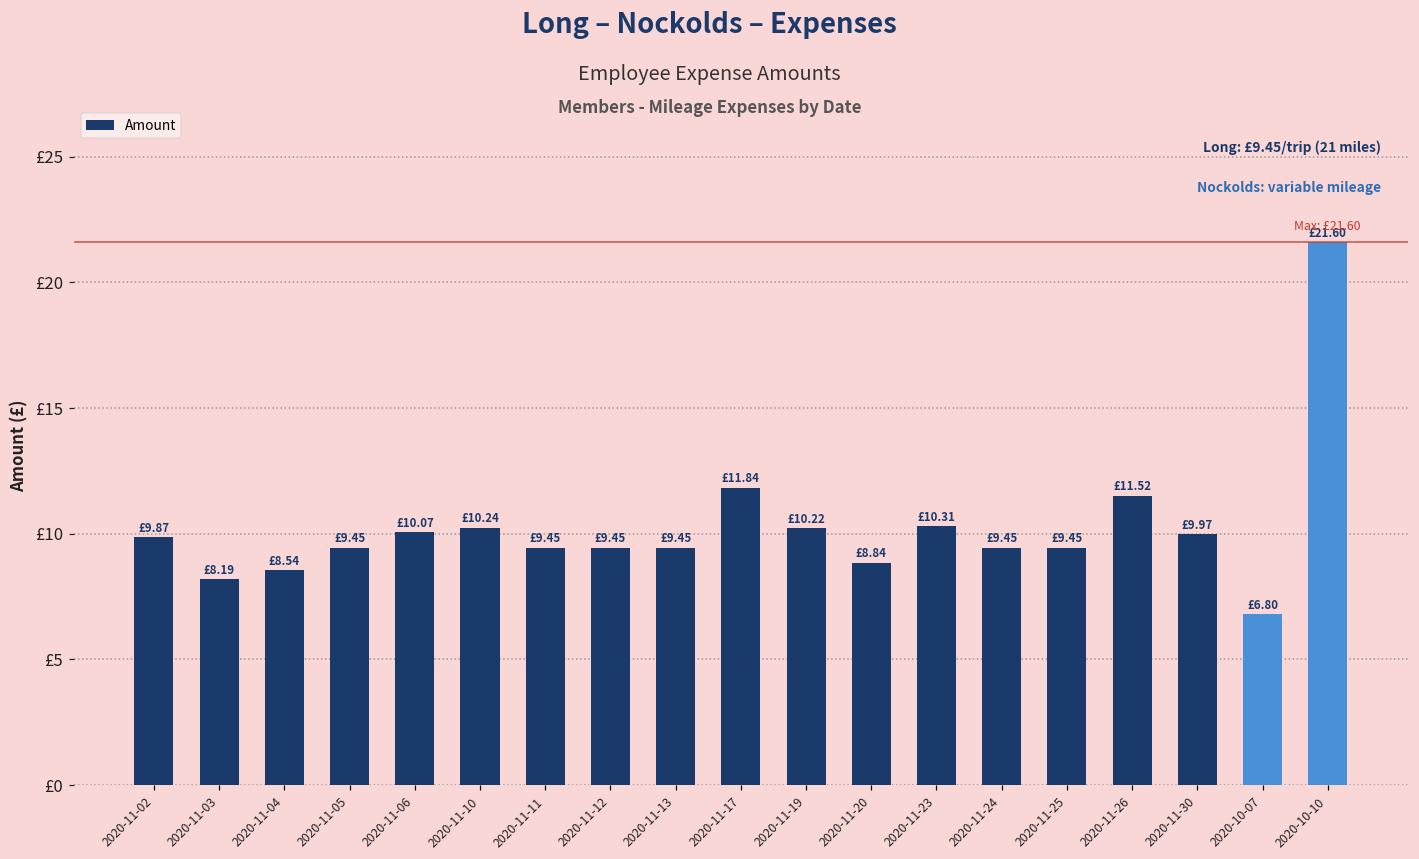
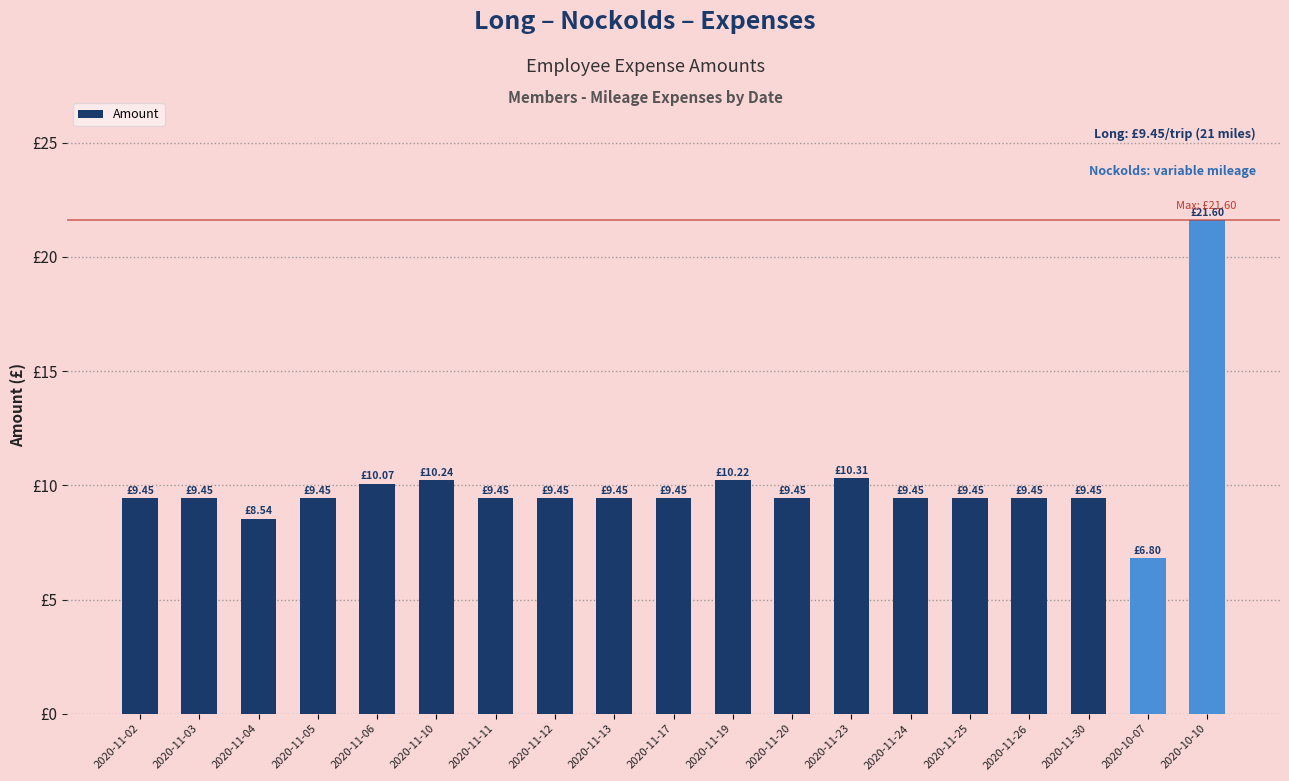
2020-11-02: £9.87 -> £9.45
2020-11-03: £8.19 -> £9.45
2020-11-17: £11.84 -> £9.45
2020-11-20: £8.84 -> £9.45
2020-11-26: £11.52 -> £9.45
2020-11-30: £9.97 -> £9.45
